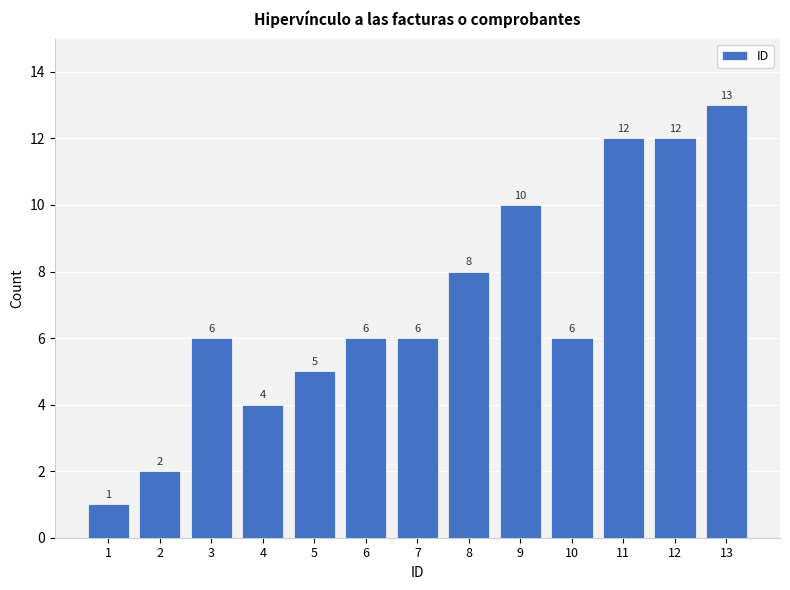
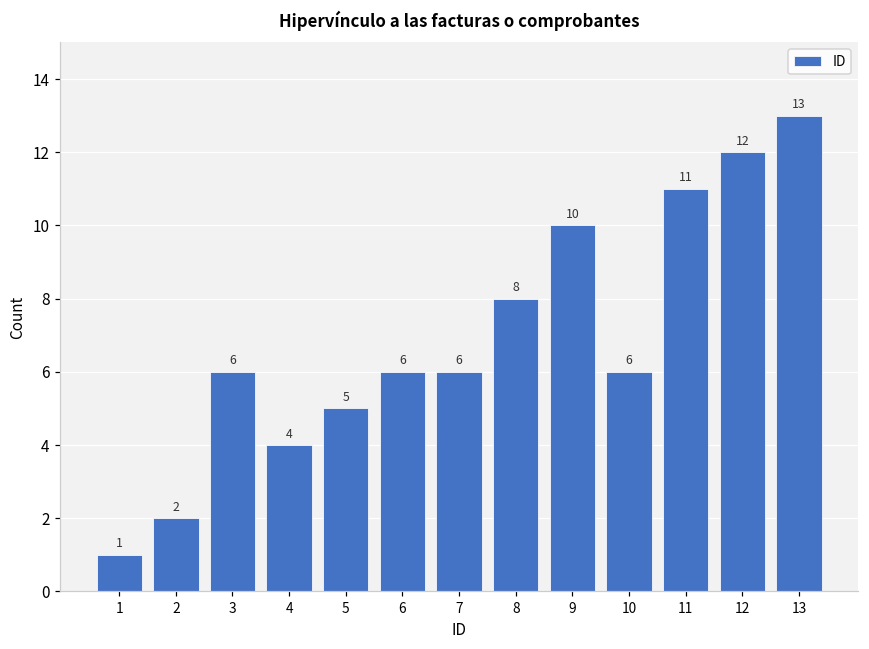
11: 12 -> 11
